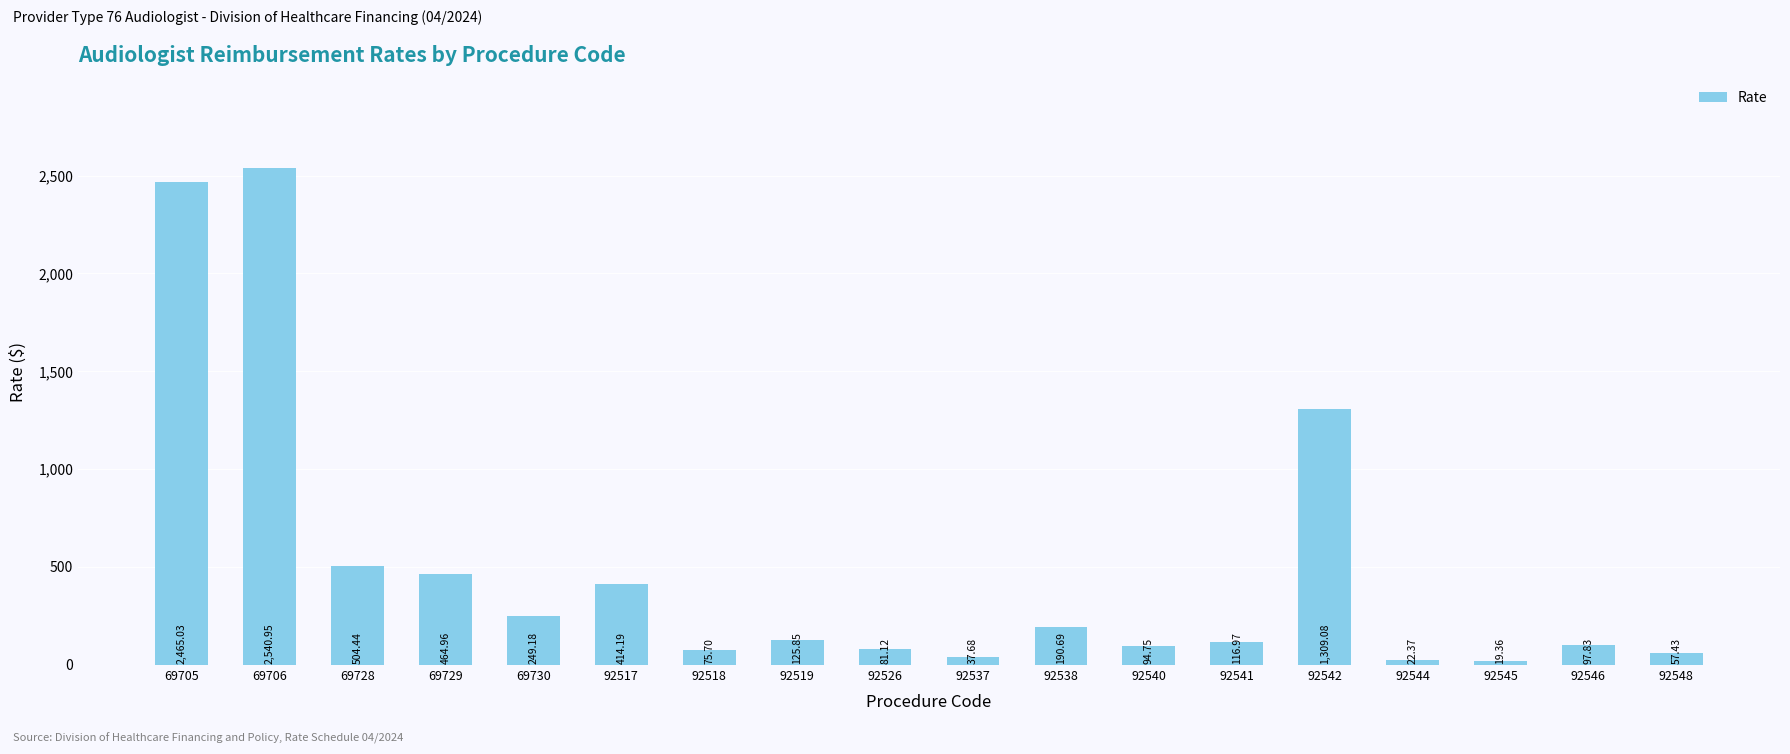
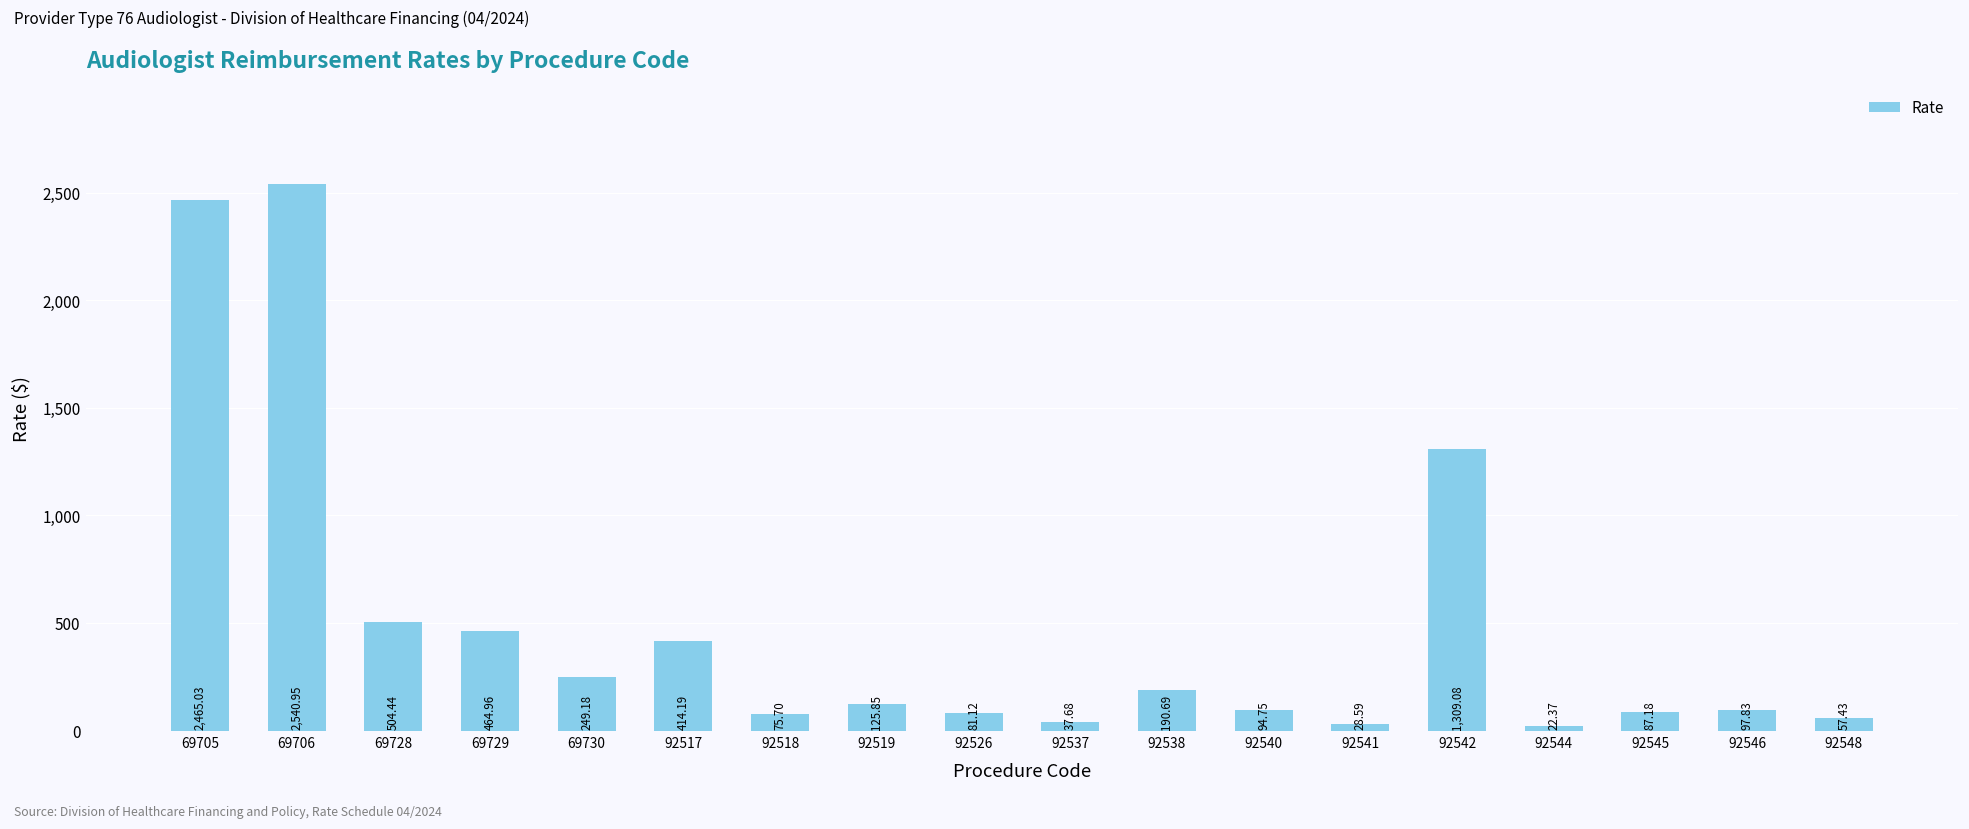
92541: 116.97 -> 28.59
92545: 19.36 -> 87.18
